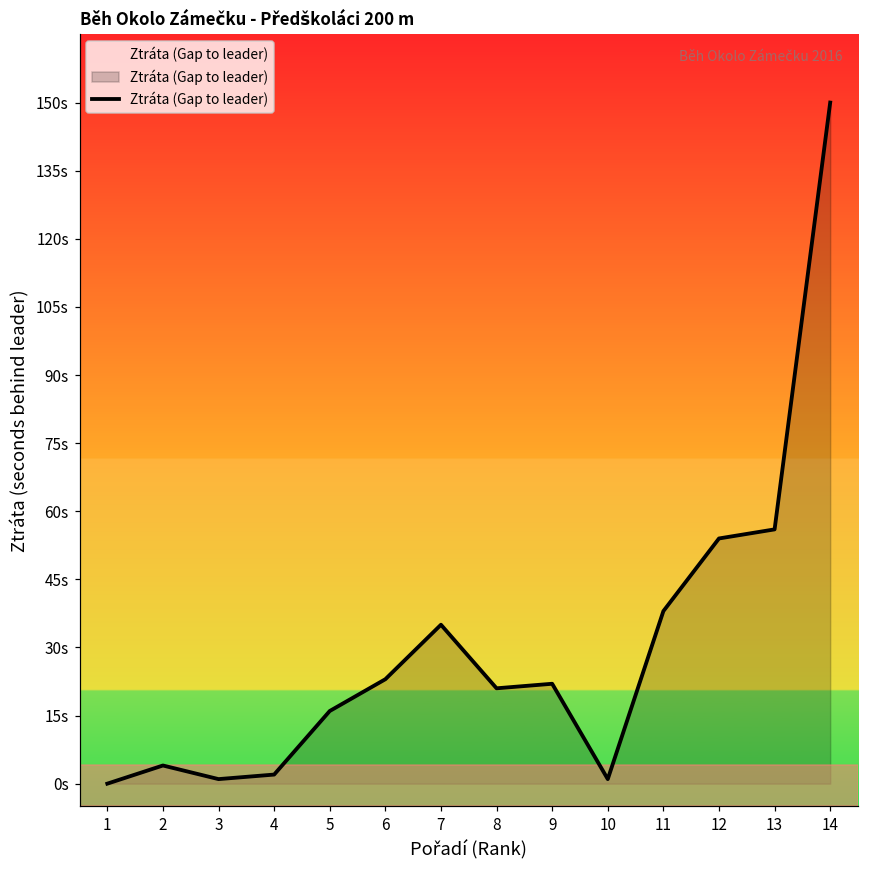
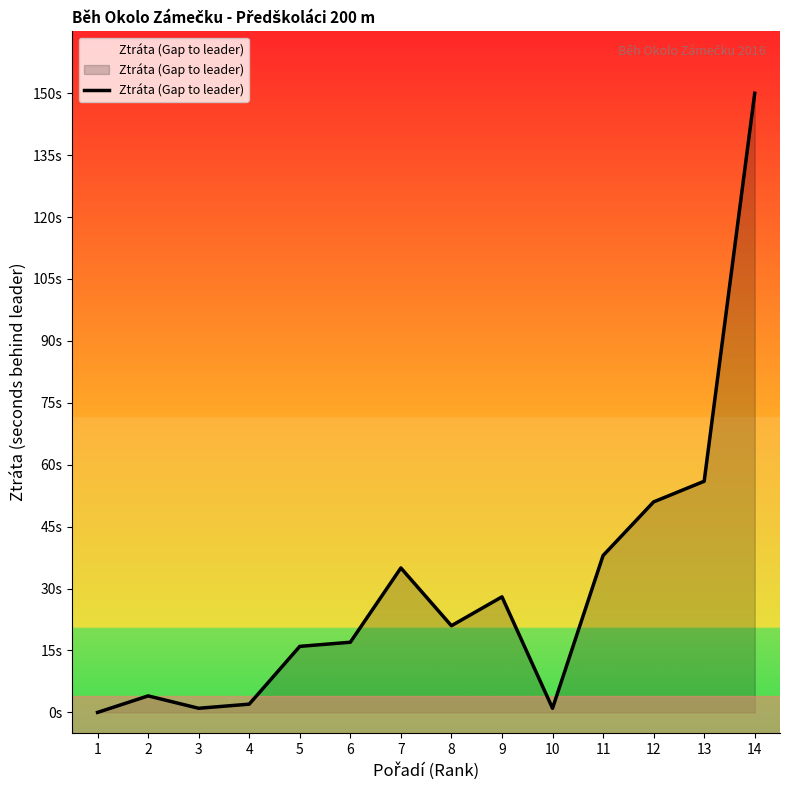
6: 23s -> 17s
9: 22s -> 28s
12: 54s -> 51s
